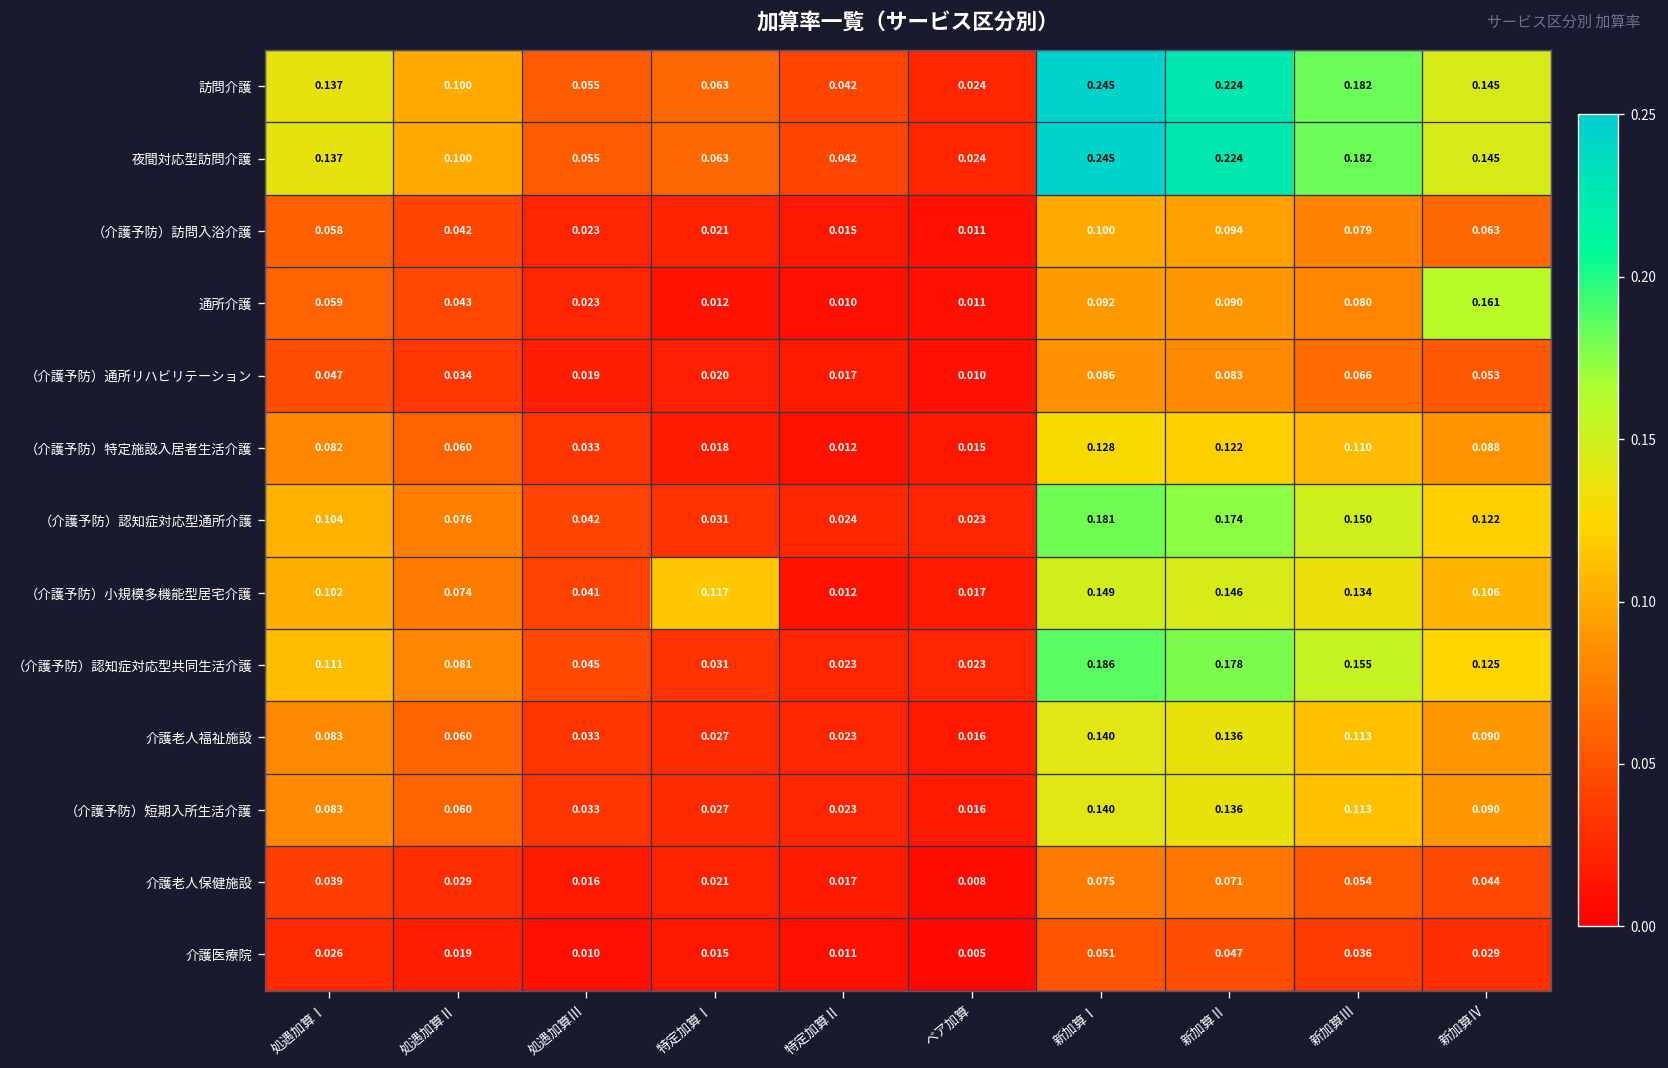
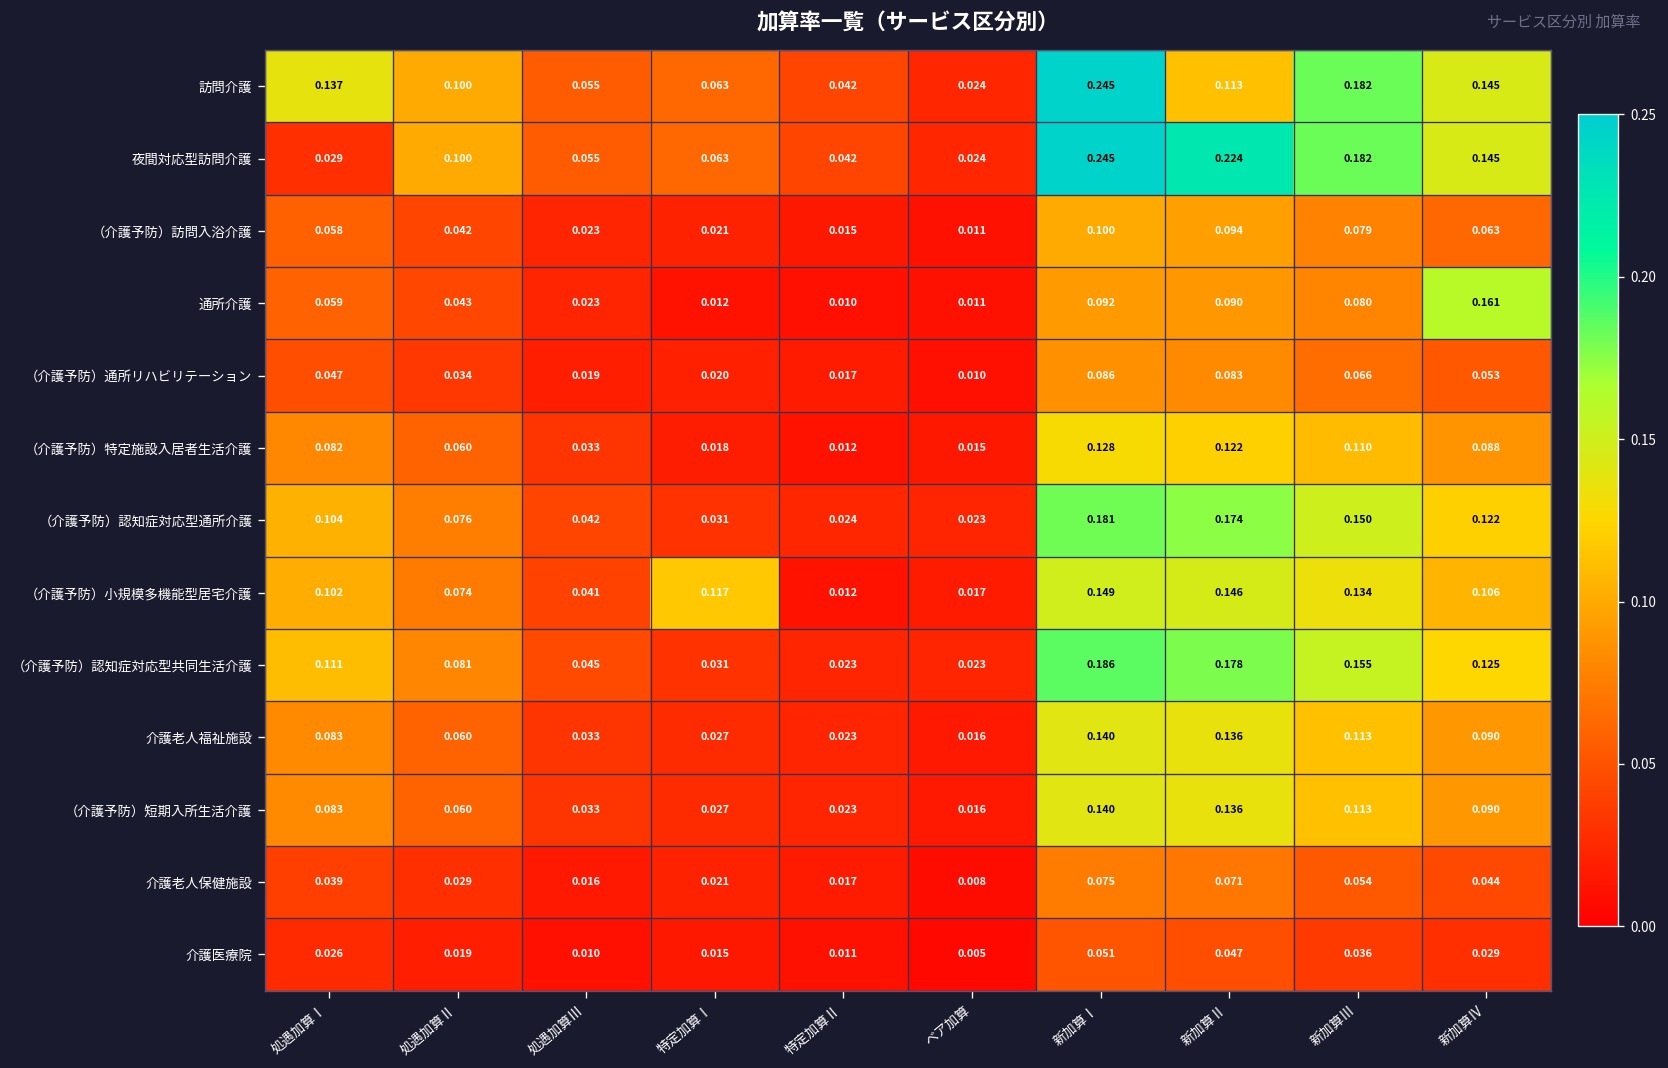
訪問介護, 新加算Ⅱ: 0.224 -> 0.113
夜間対応型訪問介護, 処遇加算Ⅰ: 0.137 -> 0.029
